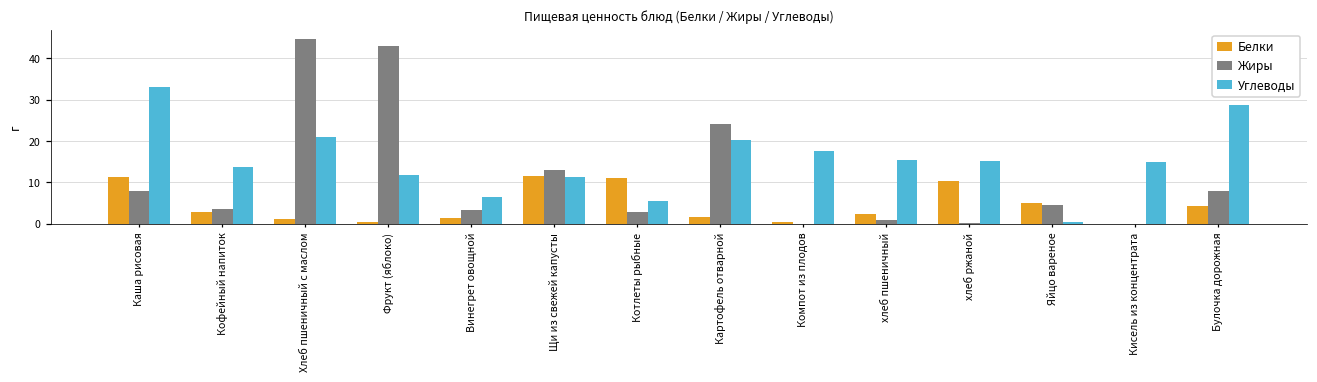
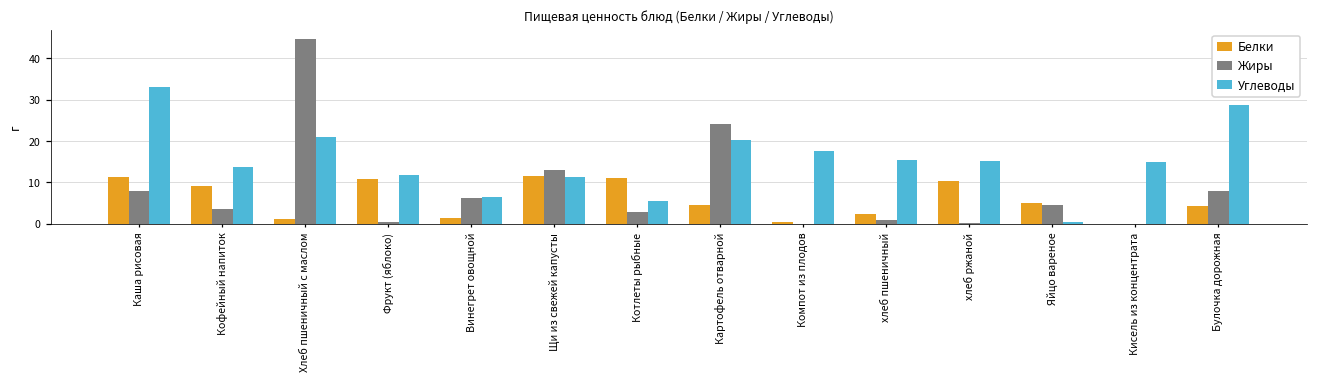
Белки, Кофейный напиток: 3 -> 9
Белки, Фрукт (яблоко): 0 -> 11
Жиры, Фрукт (яблоко): 43 -> 0
Жиры, Винегрет овощной: 3 -> 6
Белки, Картофель отварной: 2 -> 4
